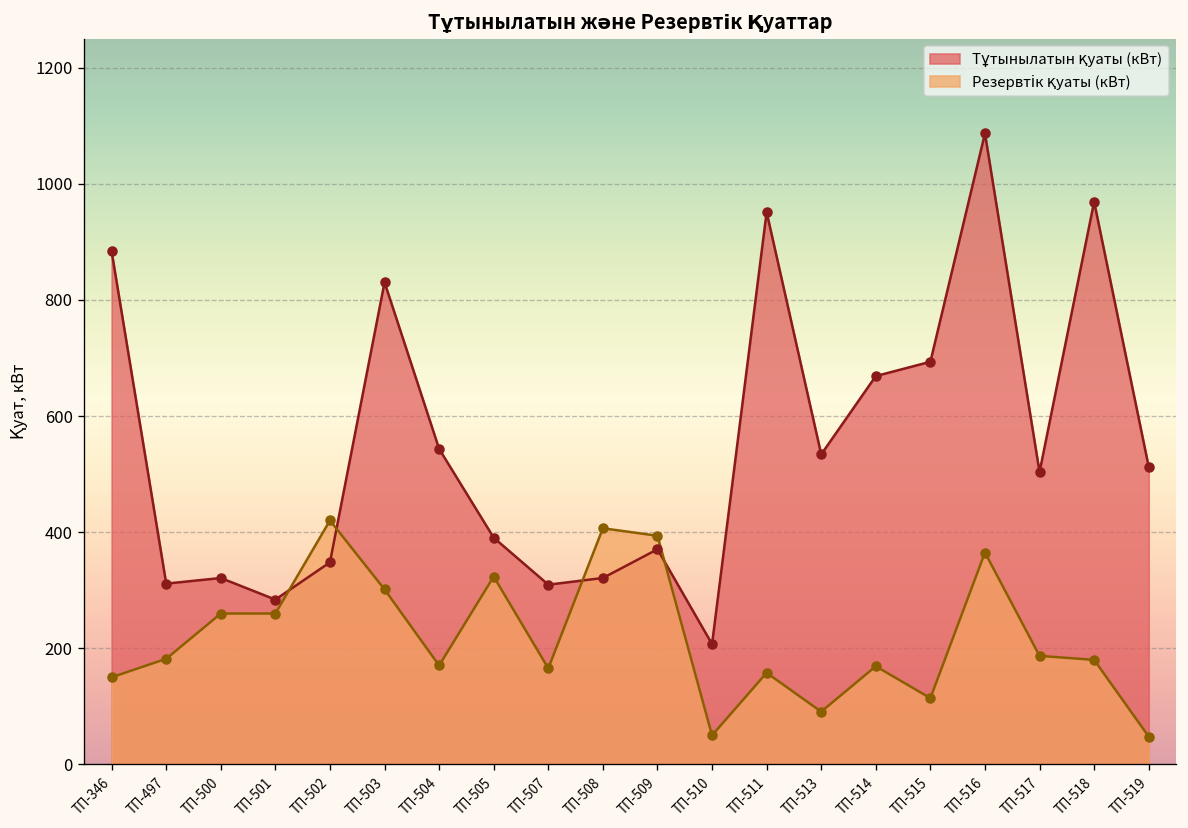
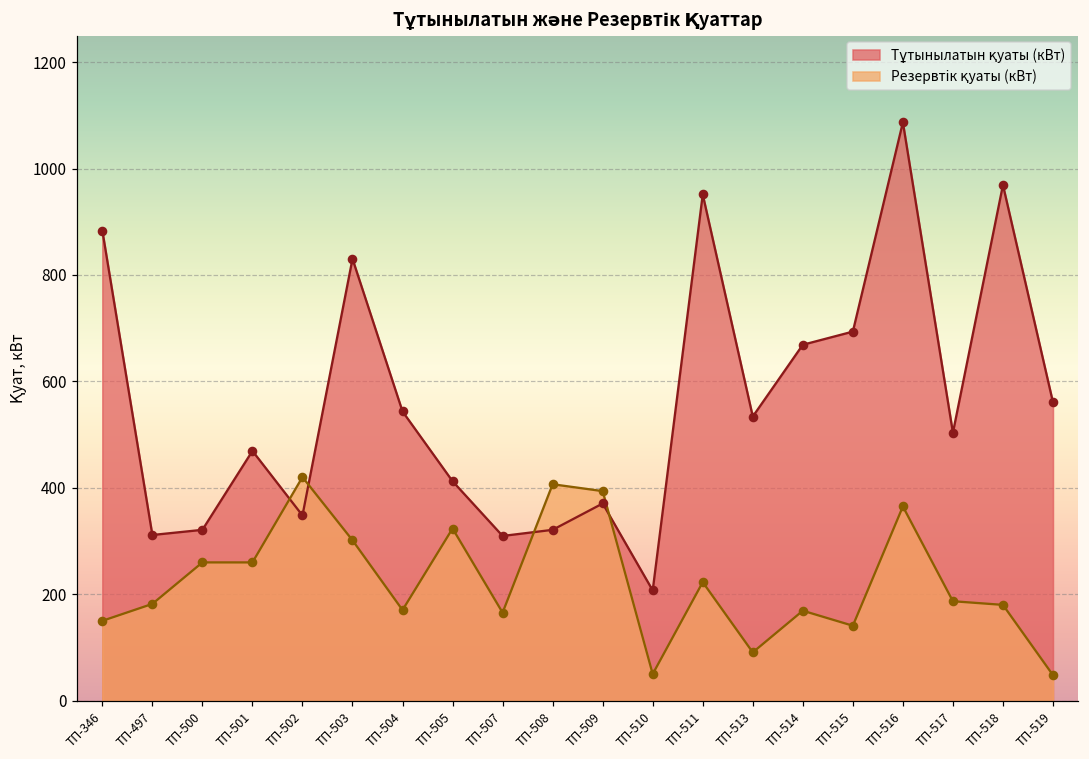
Тұтынылатын қуаты (кВт), ТП-501: 280 -> 470
Тұтынылатын қуаты (кВт), ТП-505: 390 -> 410
Резервтік қуаты (кВт), ТП-511: 160 -> 220
Резервтік қуаты (кВт), ТП-515: 110 -> 140
Тұтынылатын қуаты (кВт), ТП-519: 510 -> 560
